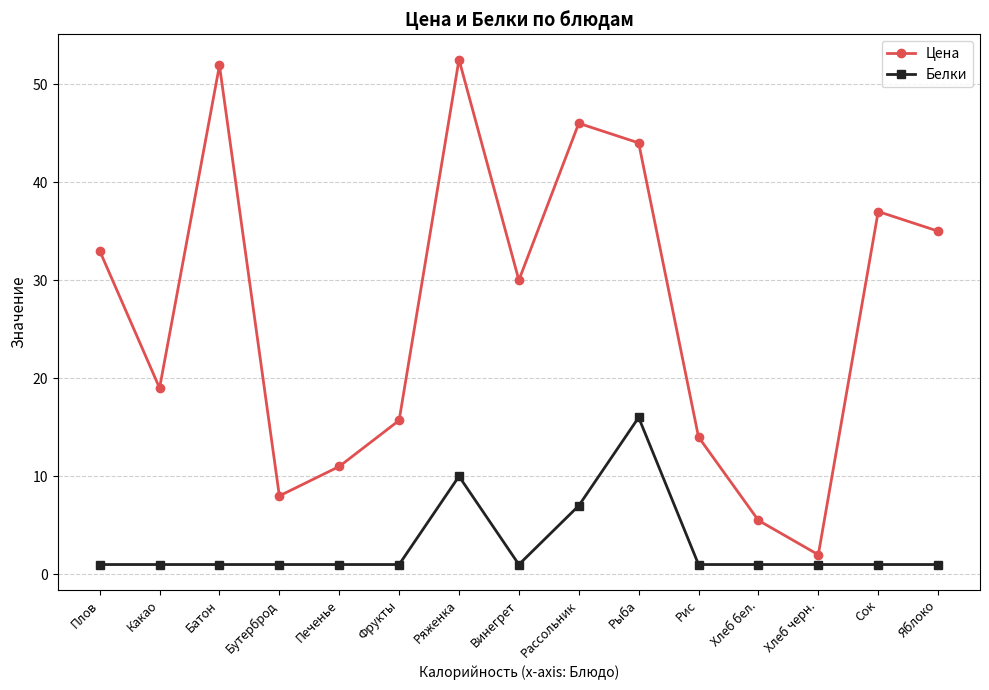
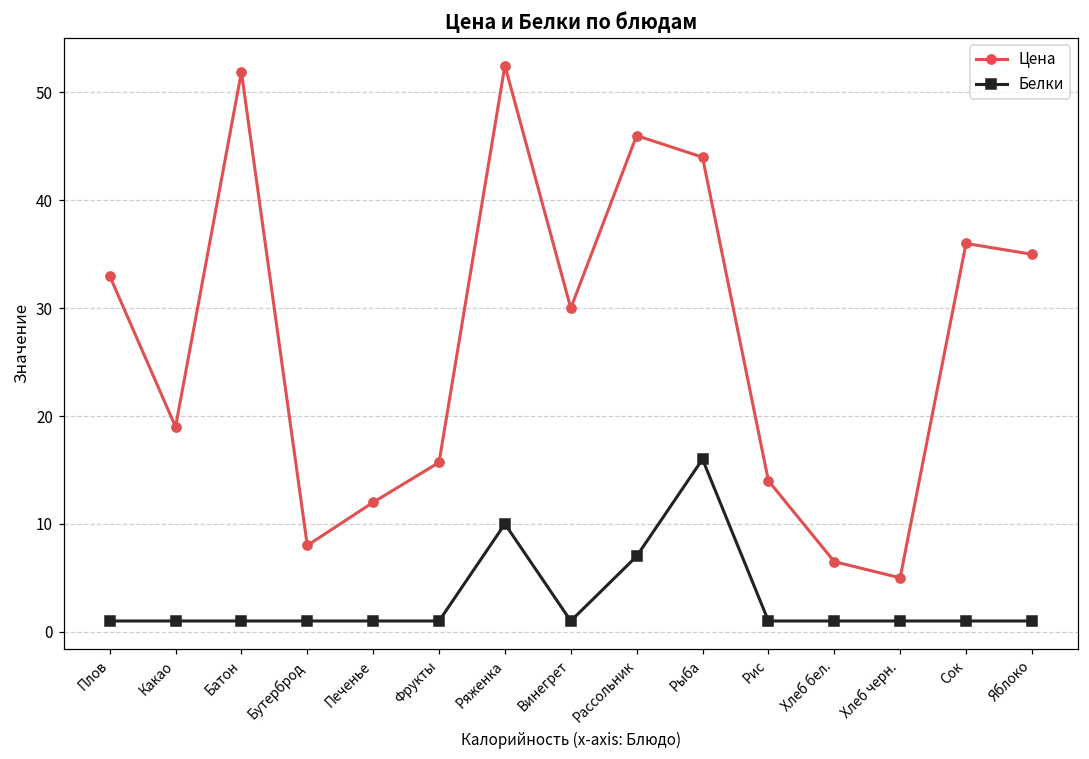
Цена, Печенье: 11 -> 12
Цена, Хлеб бел.: 6 -> 7
Цена, Хлеб черн.: 2 -> 5
Цена, Сок: 37 -> 36
